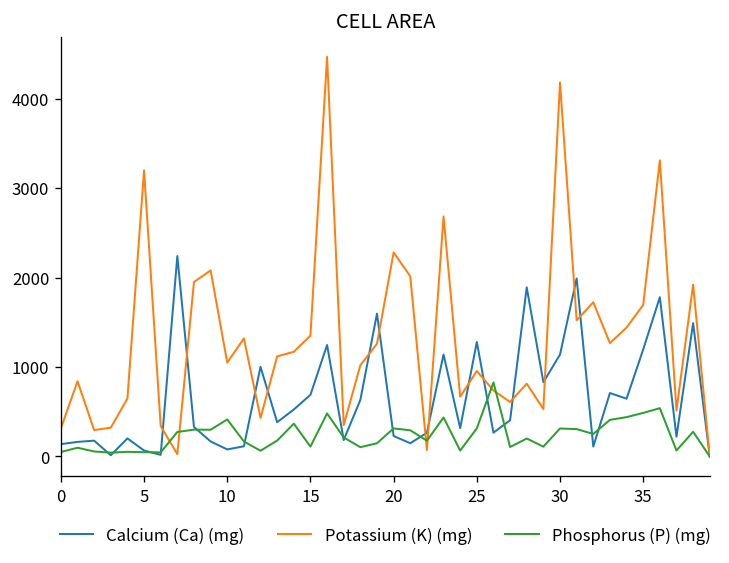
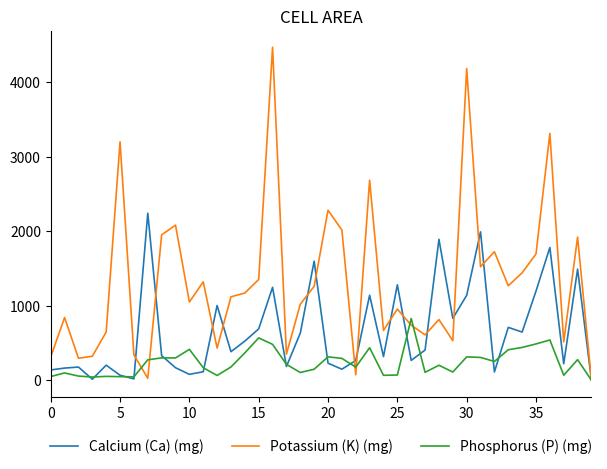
Phosphorus (P) (mg), 15: 100 -> 600
Phosphorus (P) (mg), 25: 300 -> 100
